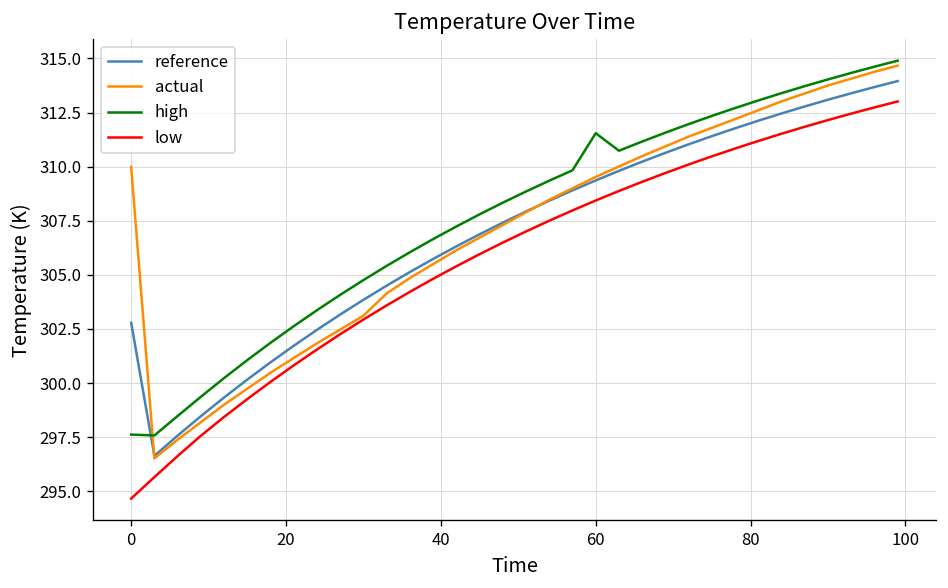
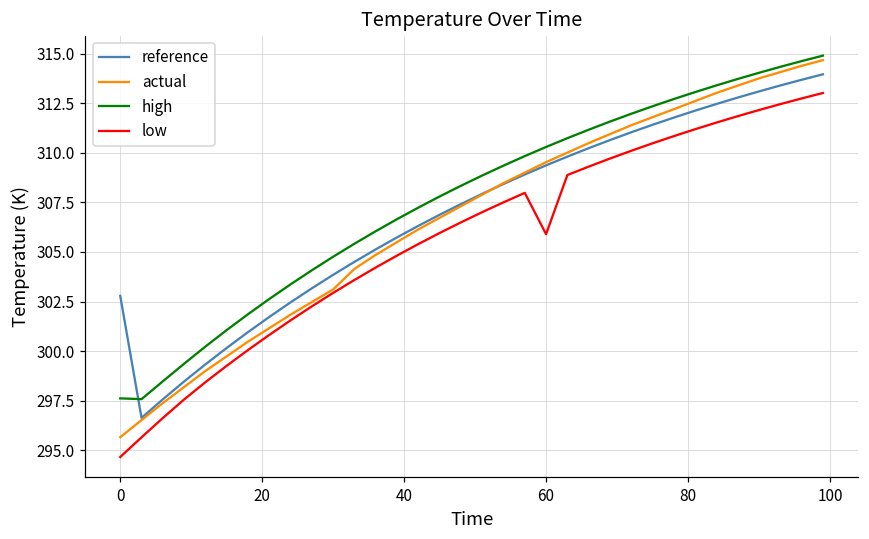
actual, 0: 310.0 -> 295.7
high, 60: 311.5 -> 310.3
low, 60: 308.4 -> 305.9
